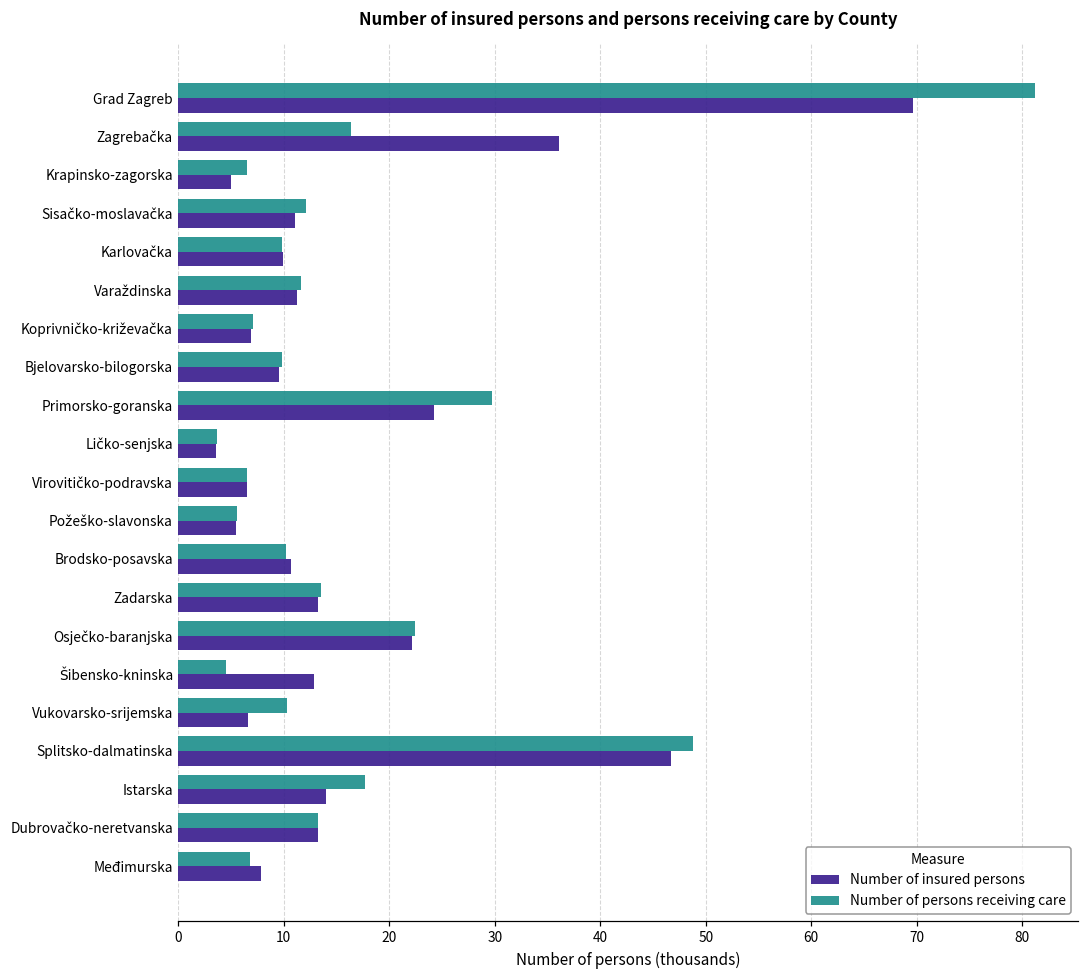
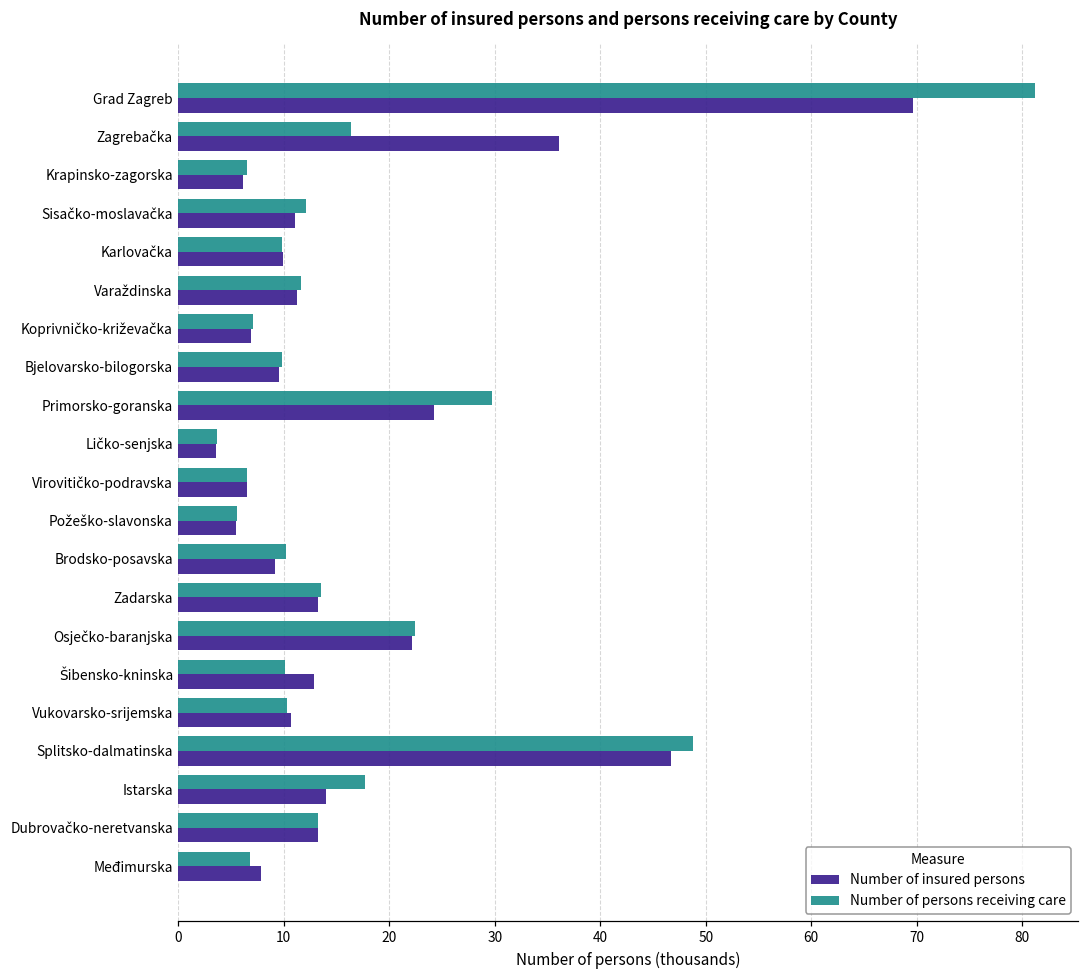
Number of insured persons, Krapinsko-zagorska: 5 -> 6
Number of insured persons, Brodsko-posavska: 11 -> 9
Number of persons receiving care, Šibensko-kninska: 5 -> 10
Number of insured persons, Vukovarsko-srijemska: 7 -> 11
